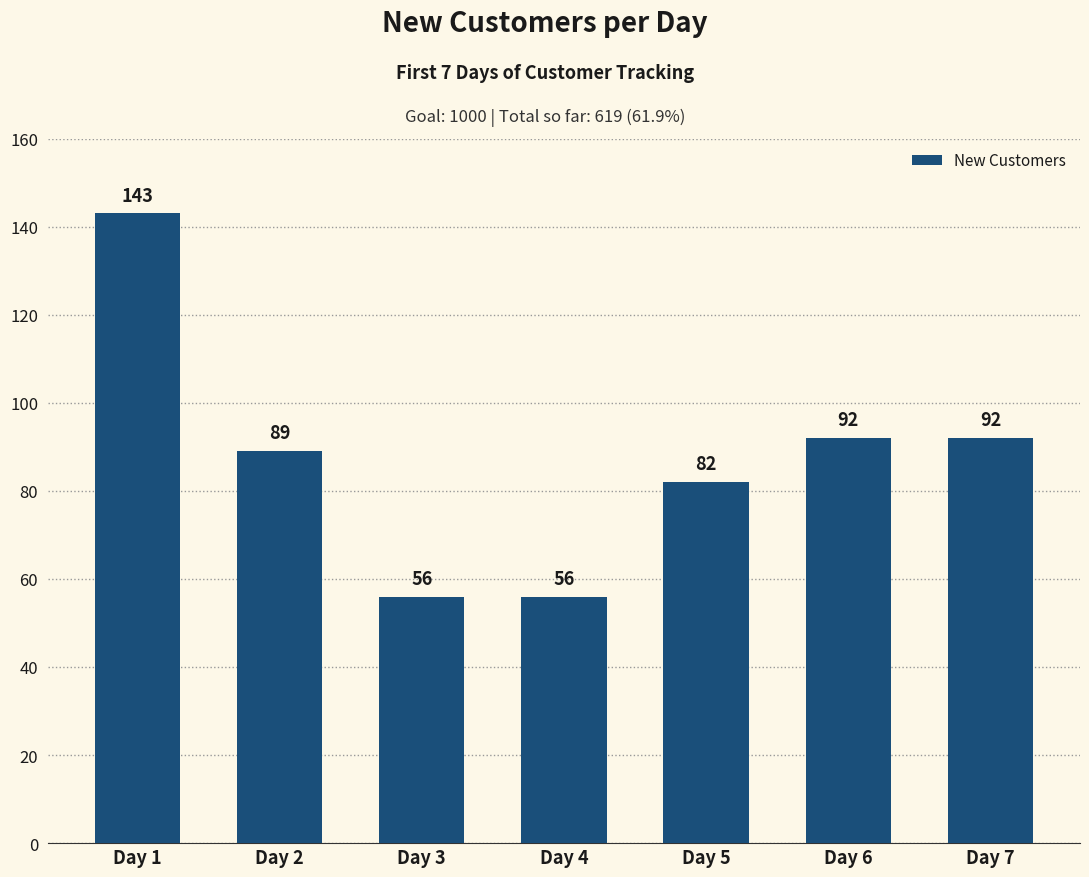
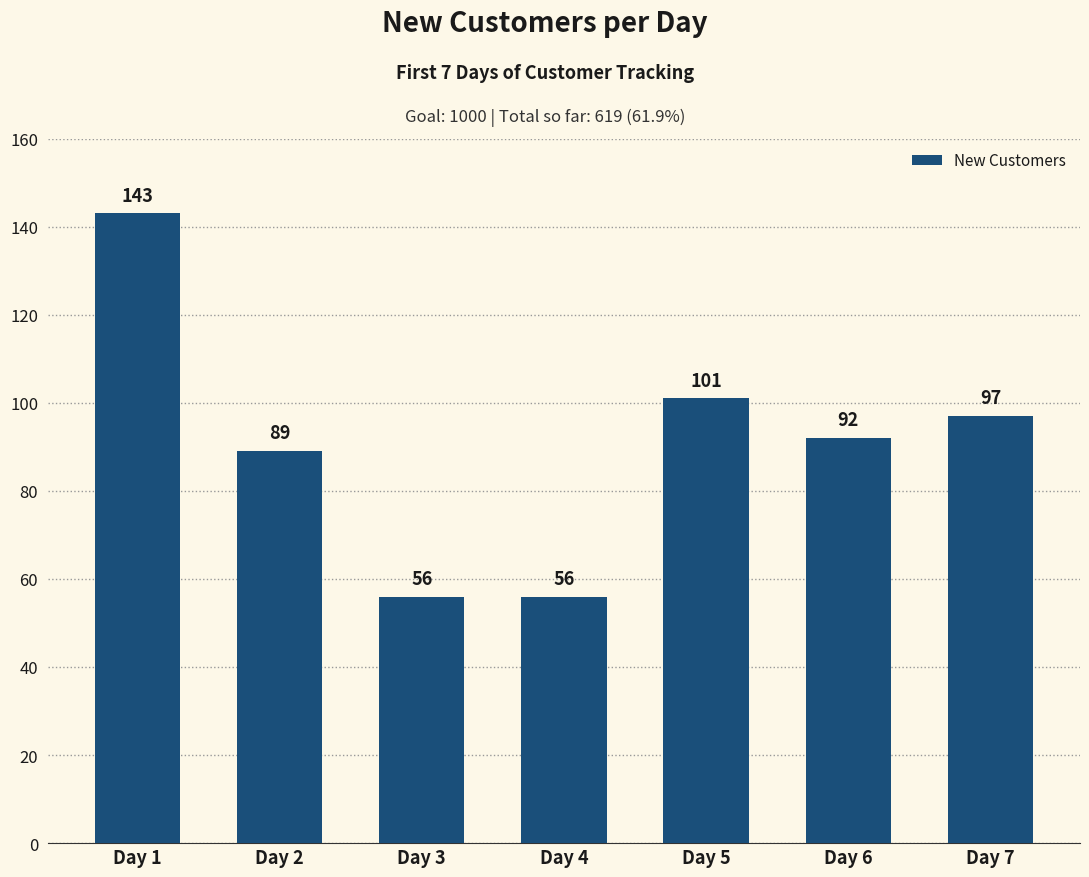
Day 5: 82 -> 101
Day 7: 92 -> 97
